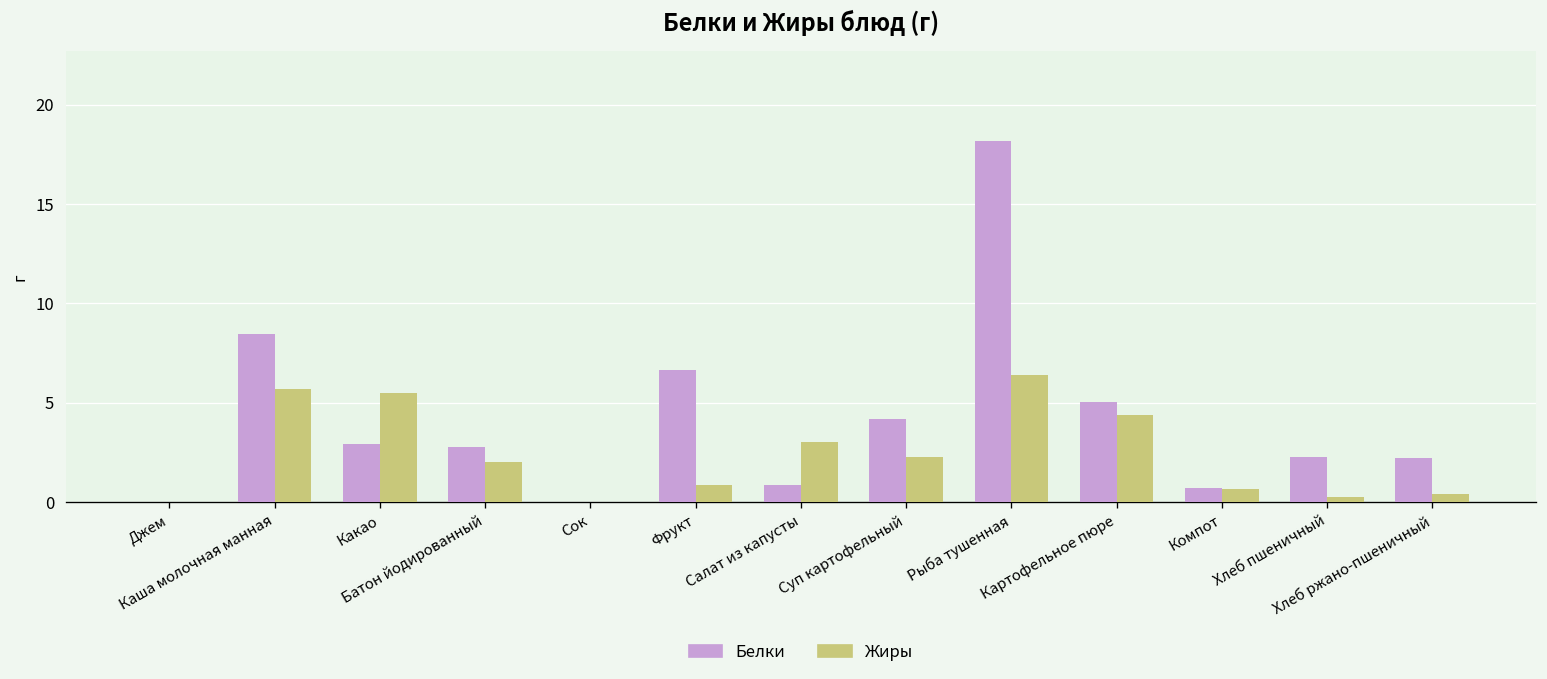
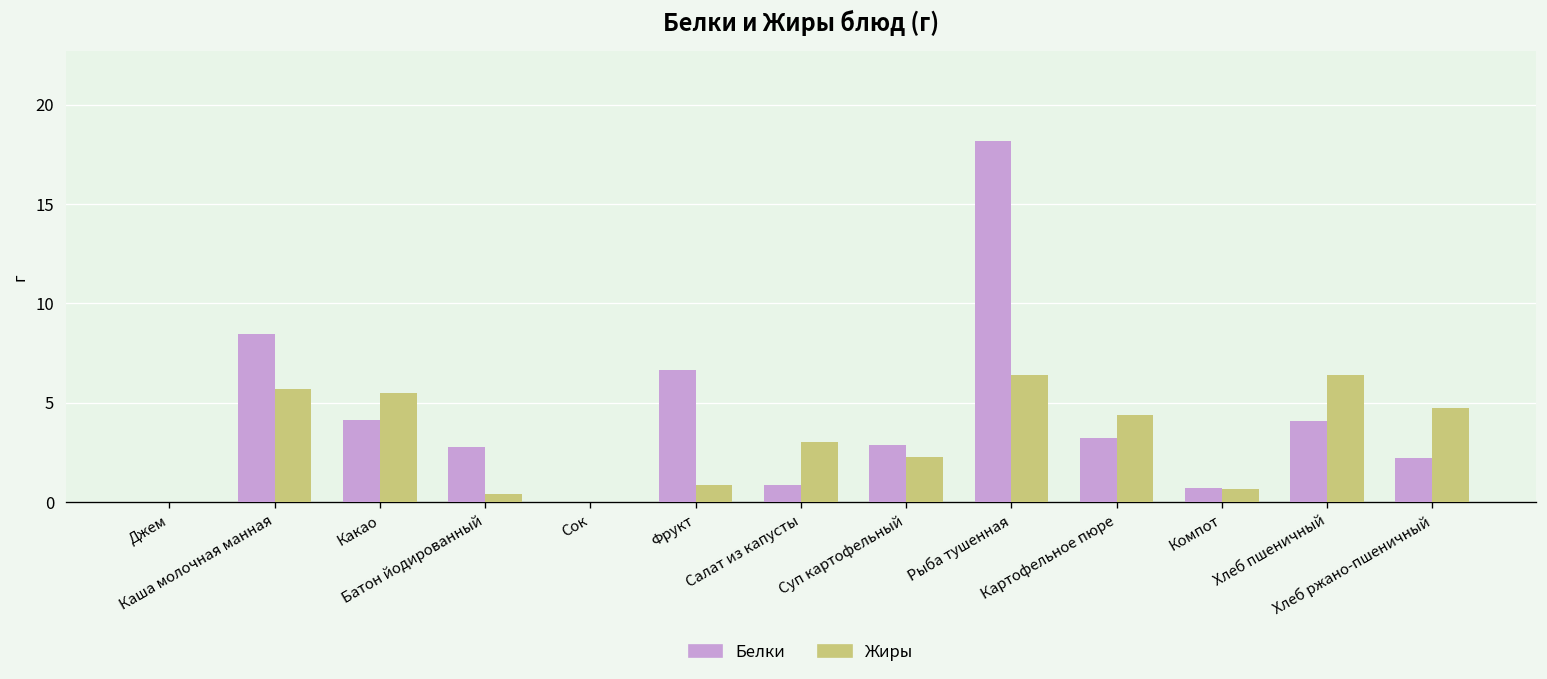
Белки, Какао: 3.0 -> 4.1
Жиры, Батон йодированный: 2.0 -> 0.4
Белки, Суп картофельный: 4.2 -> 2.9
Белки, Картофельное пюре: 5.0 -> 3.3
Белки, Хлеб пшеничный: 2.3 -> 4.1
Жиры, Хлеб пшеничный: 0.3 -> 6.4
Жиры, Хлеб ржано-пшеничный: 0.4 -> 4.7
